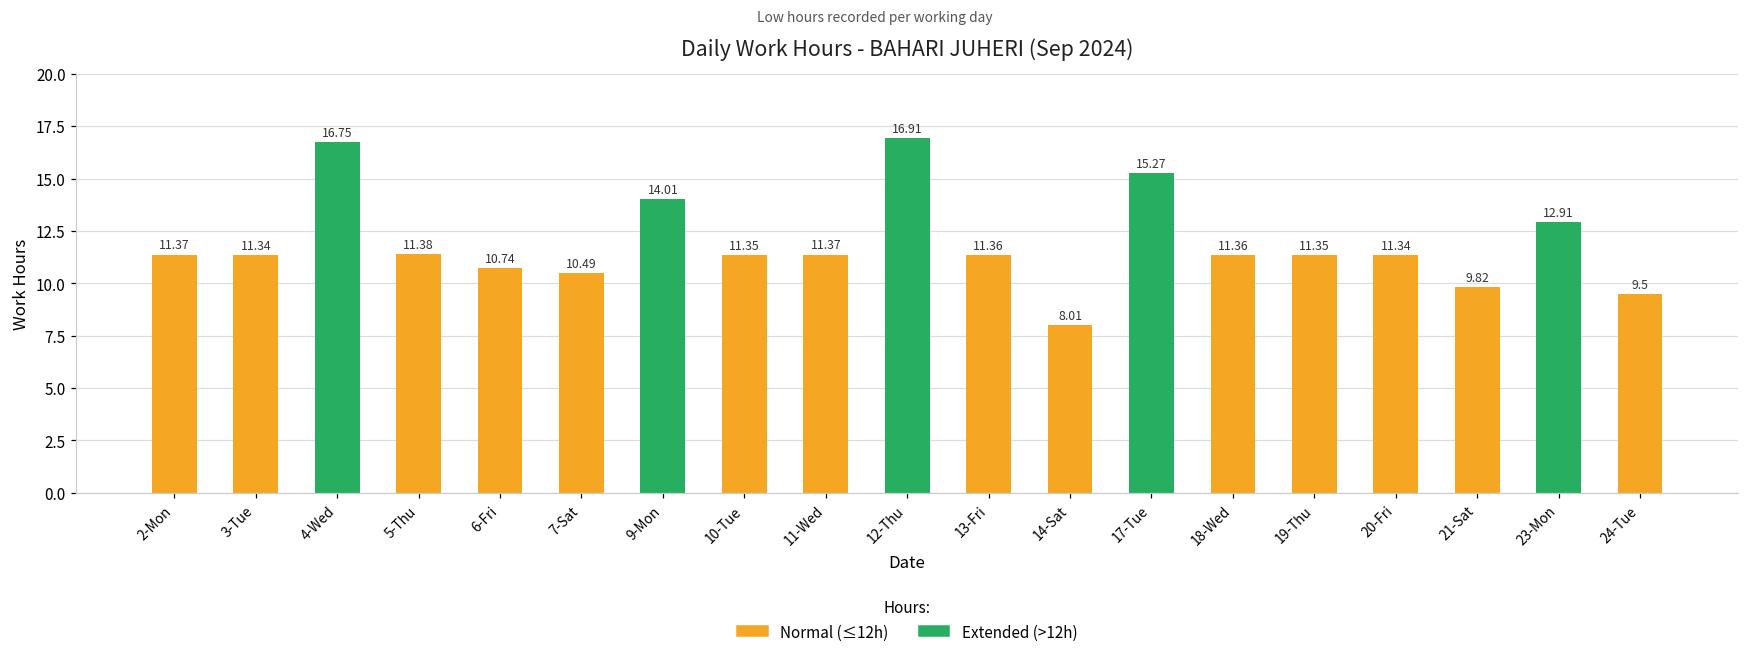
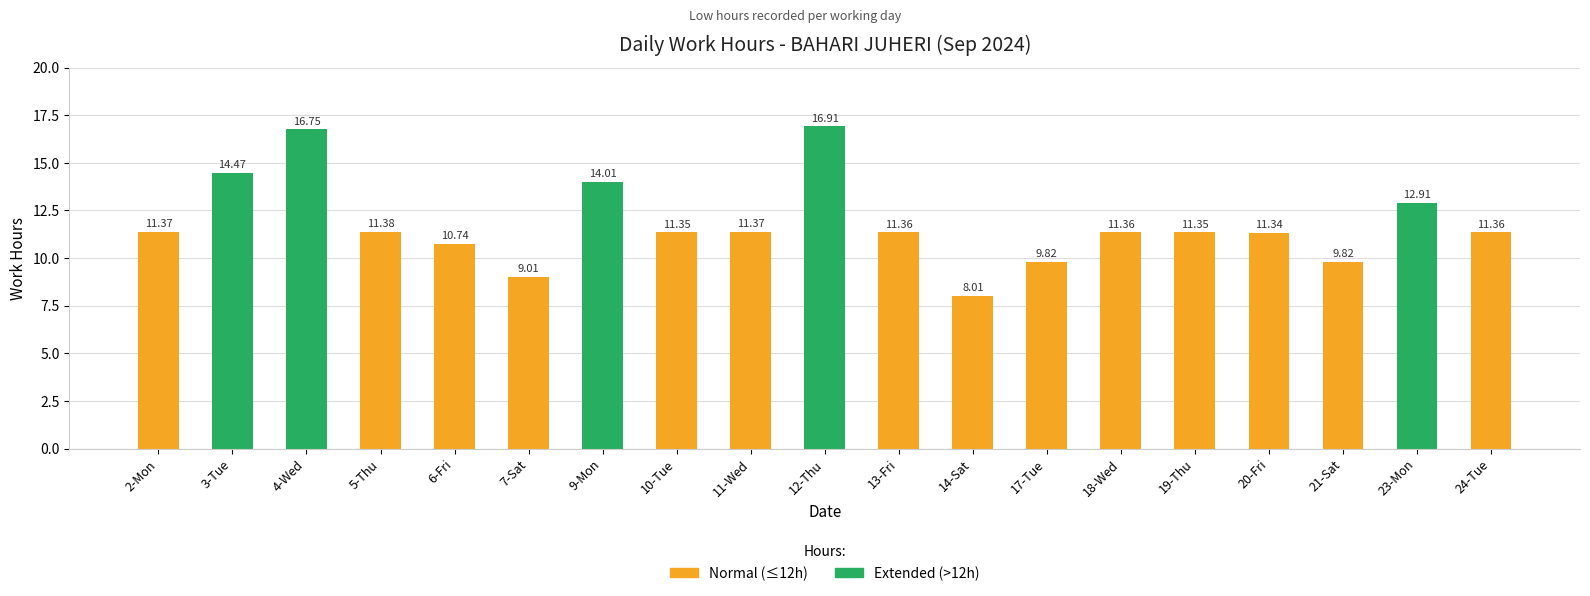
3-Tue: 11.34 -> 14.47
7-Sat: 10.49 -> 9.01
17-Tue: 15.27 -> 9.82
24-Tue: 9.5 -> 11.36
